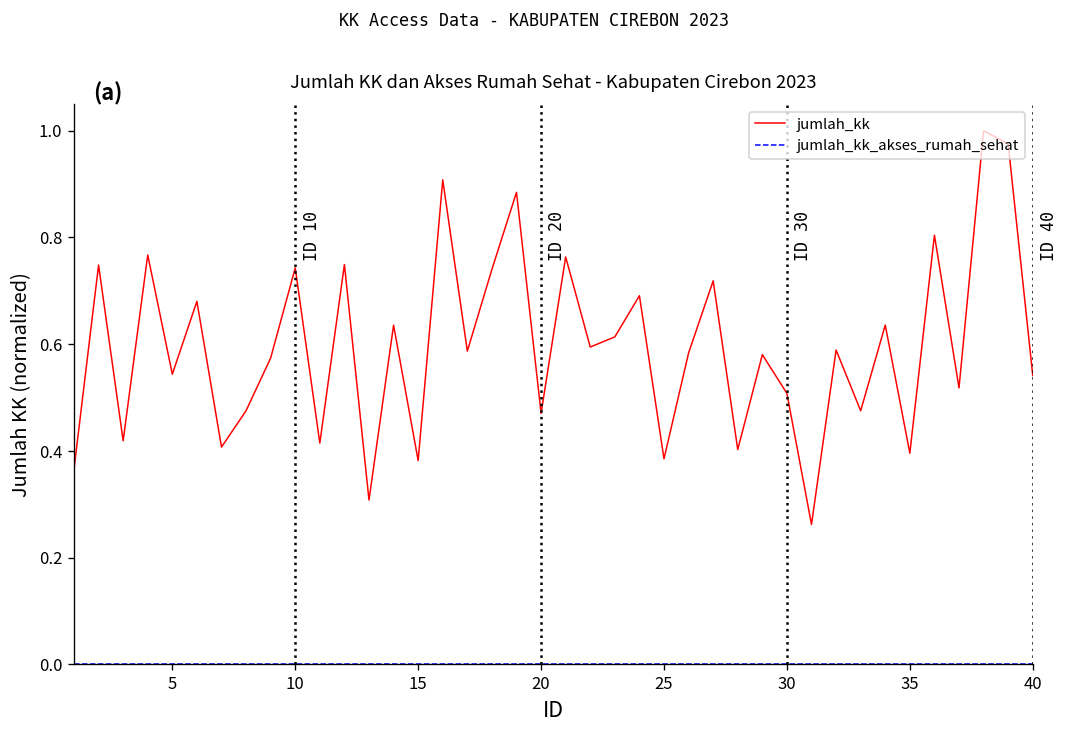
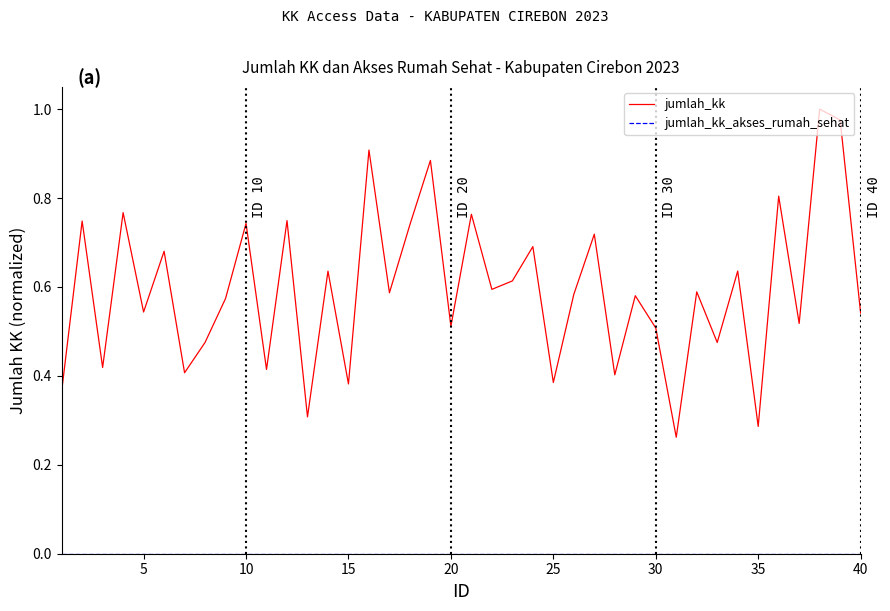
jumlah_kk, 20: 0.47 -> 0.51
jumlah_kk, 35: 0.40 -> 0.29
